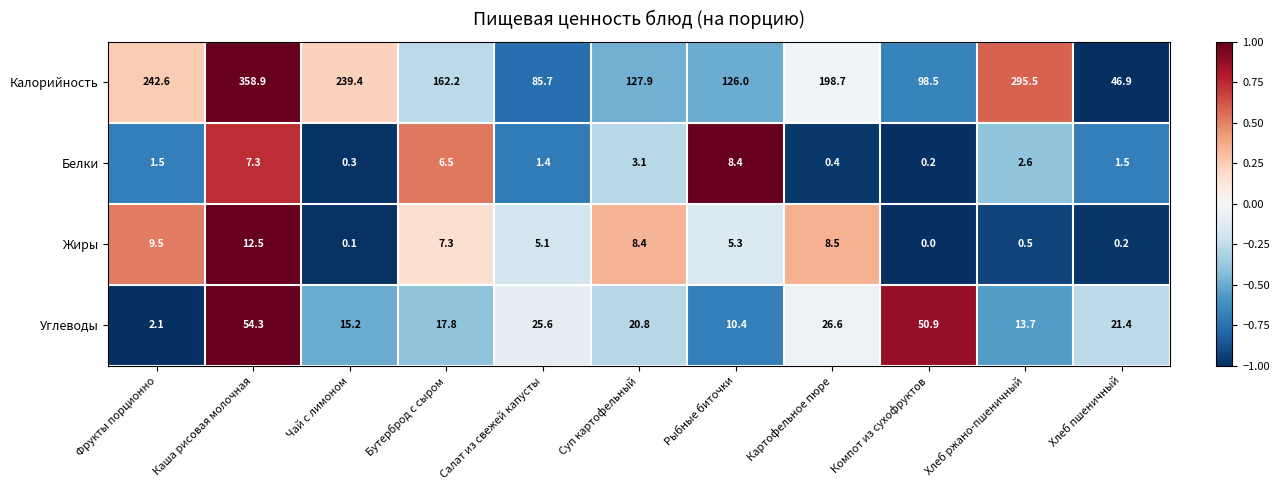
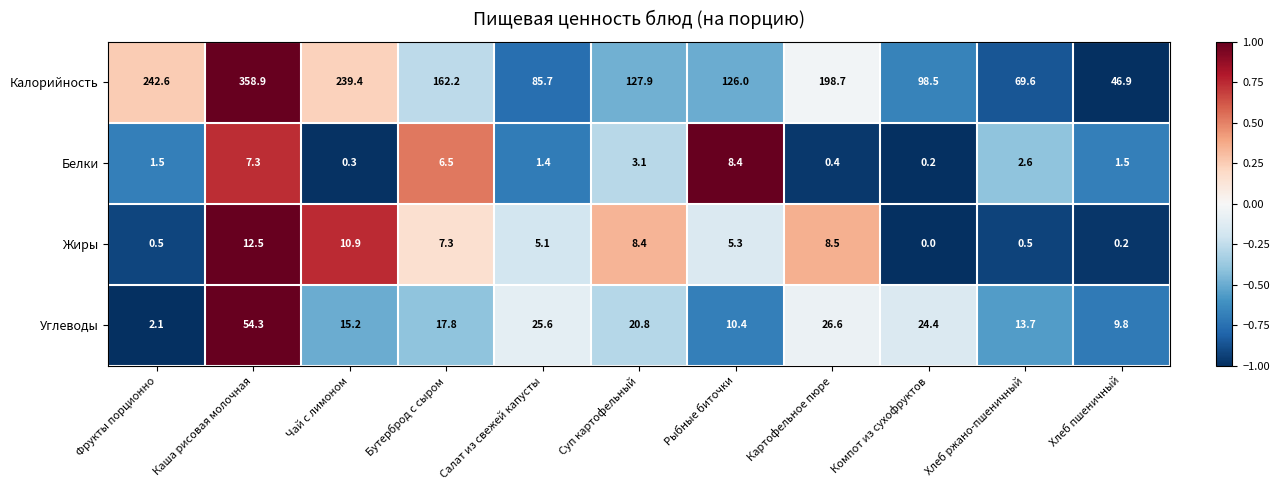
Калорийность, Хлеб ржано-пшеничный: 295.5 -> 69.6
Жиры, Фрукты порционно: 9.5 -> 0.5
Жиры, Чай с лимоном: 0.1 -> 10.9
Углеводы, Компот из сухофруктов: 50.9 -> 24.4
Углеводы, Хлеб пшеничный: 21.4 -> 9.8
